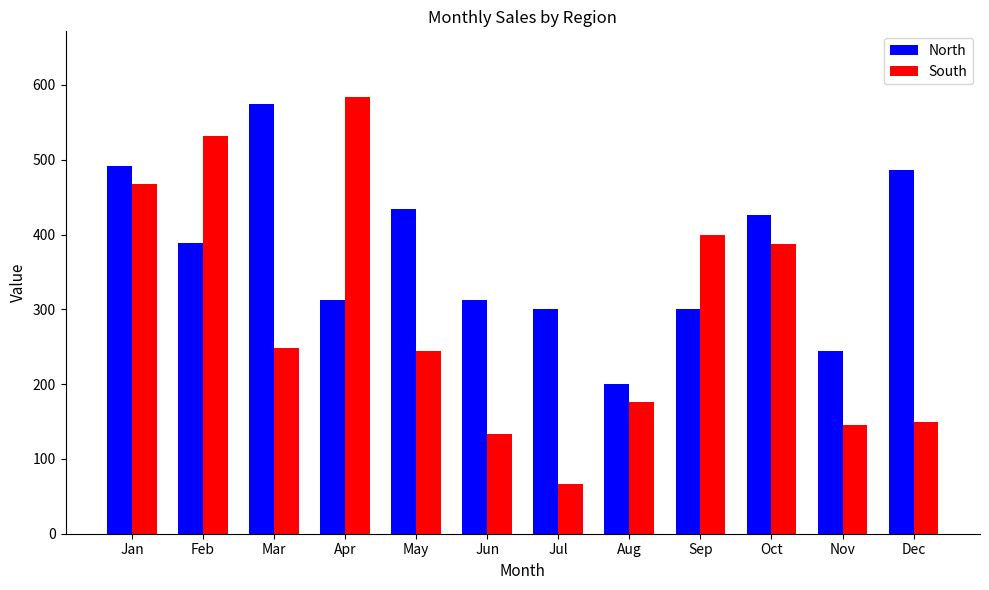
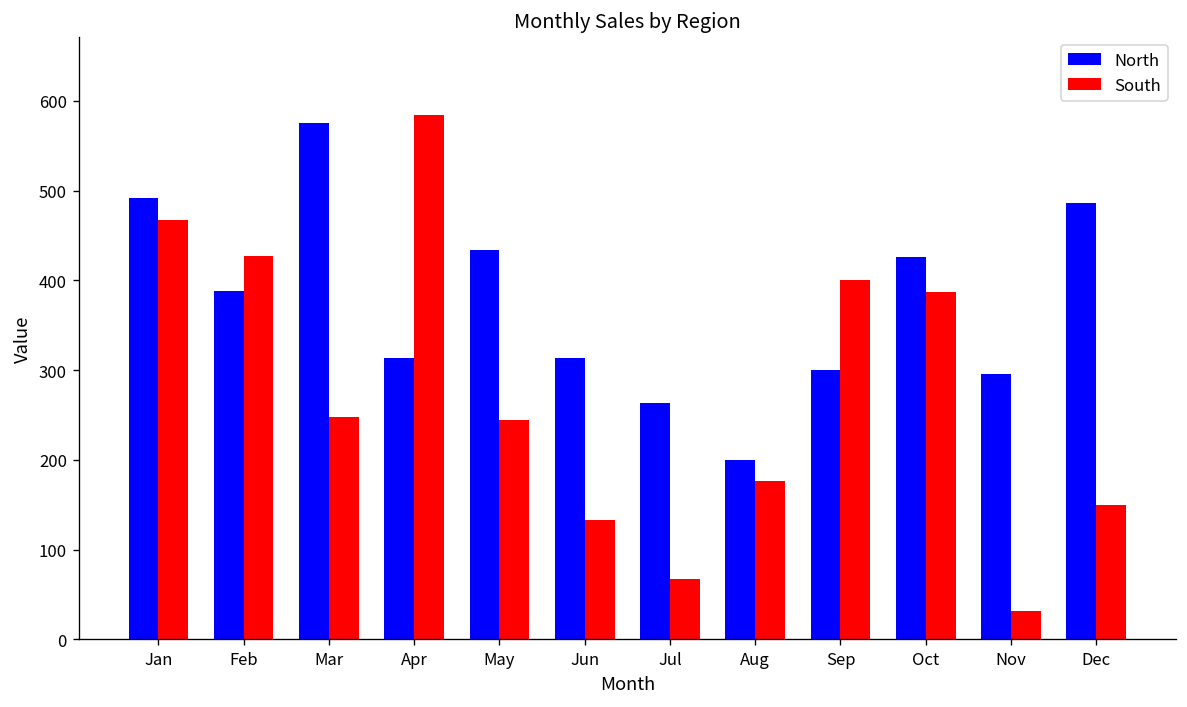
South, Feb: 530 -> 430
North, Jul: 300 -> 260
North, Nov: 240 -> 300
South, Nov: 150 -> 30
